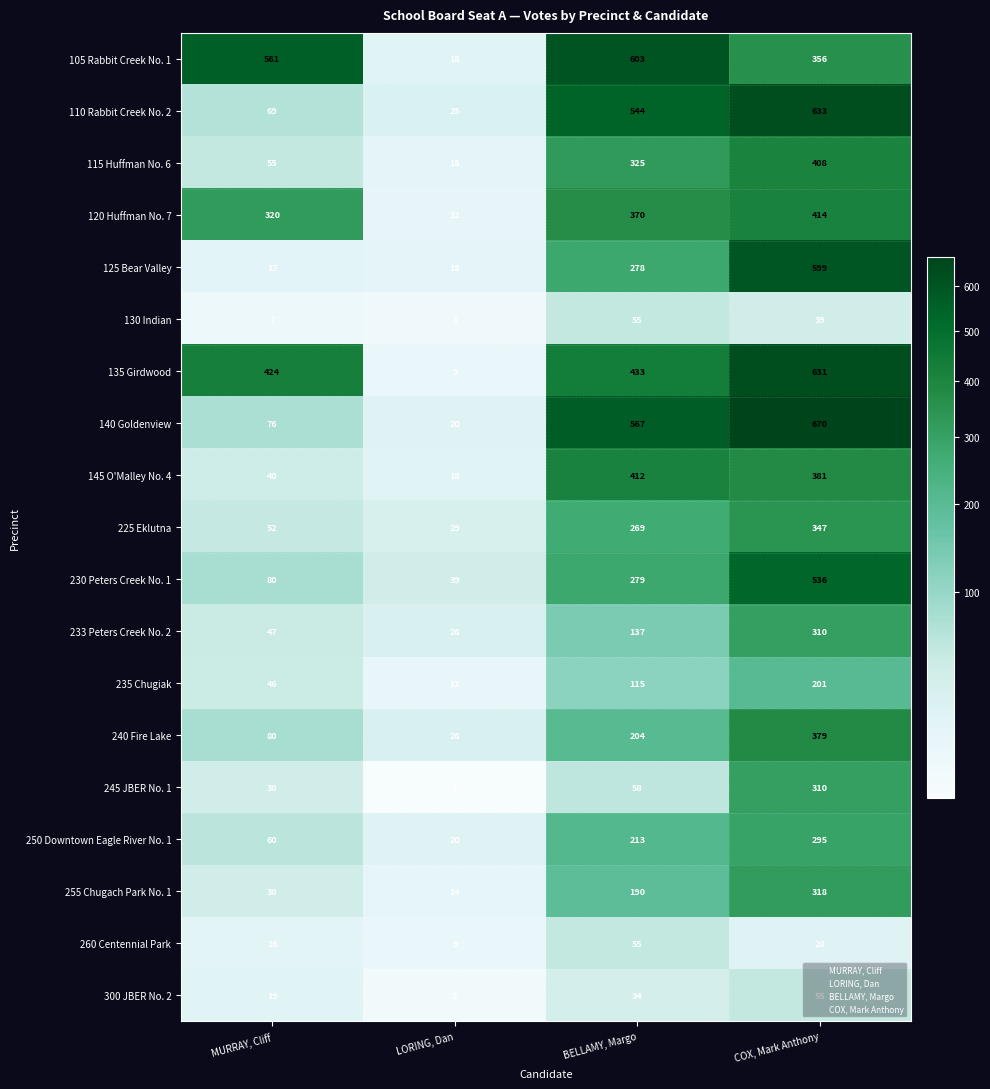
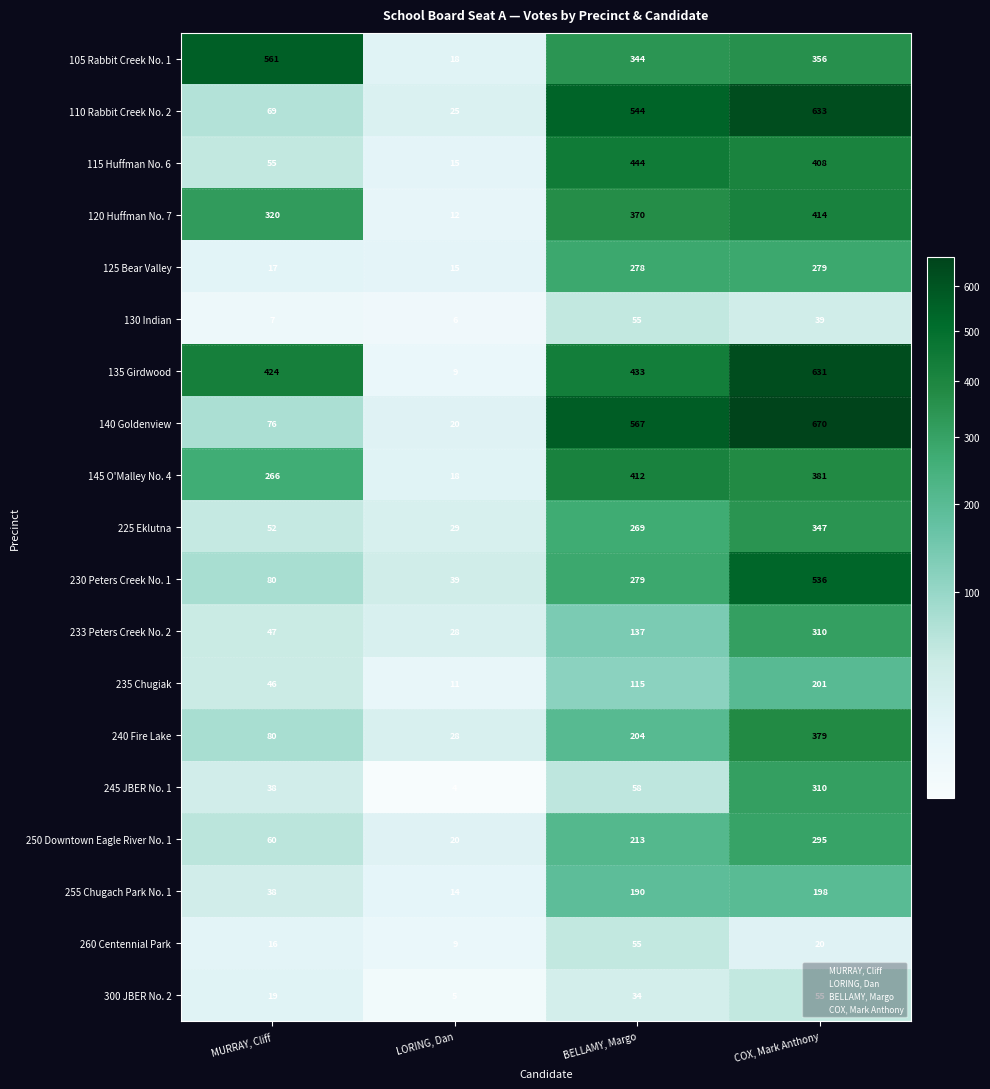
105 Rabbit Creek No. 1, BELLAMY, Margo: 603 -> 344
115 Huffman No. 6, BELLAMY, Margo: 325 -> 444
125 Bear Valley, COX, Mark Anthony: 599 -> 279
145 O'Malley No. 4, MURRAY, Cliff: 40 -> 266
255 Chugach Park No. 1, COX, Mark Anthony: 318 -> 198
